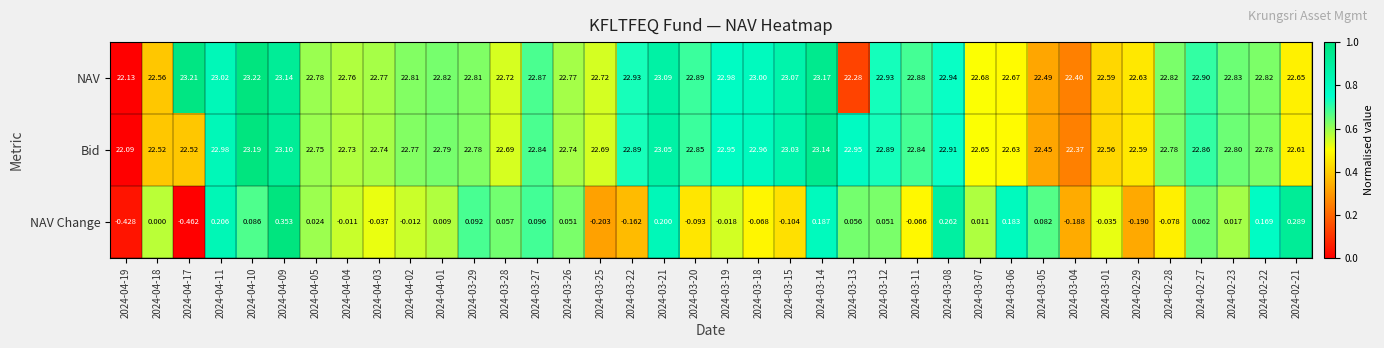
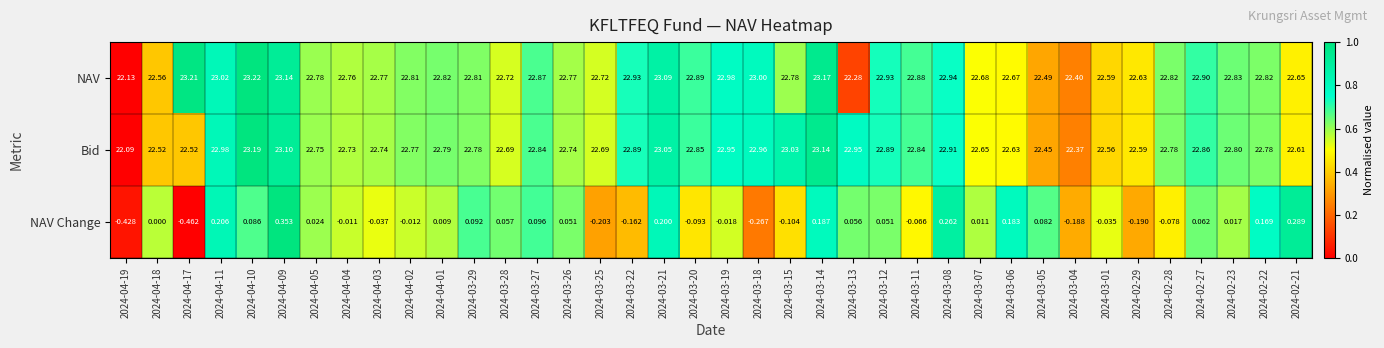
NAV, 2024-03-15: 23.07 -> 22.78
NAV Change, 2024-03-18: -0.068 -> -0.267
